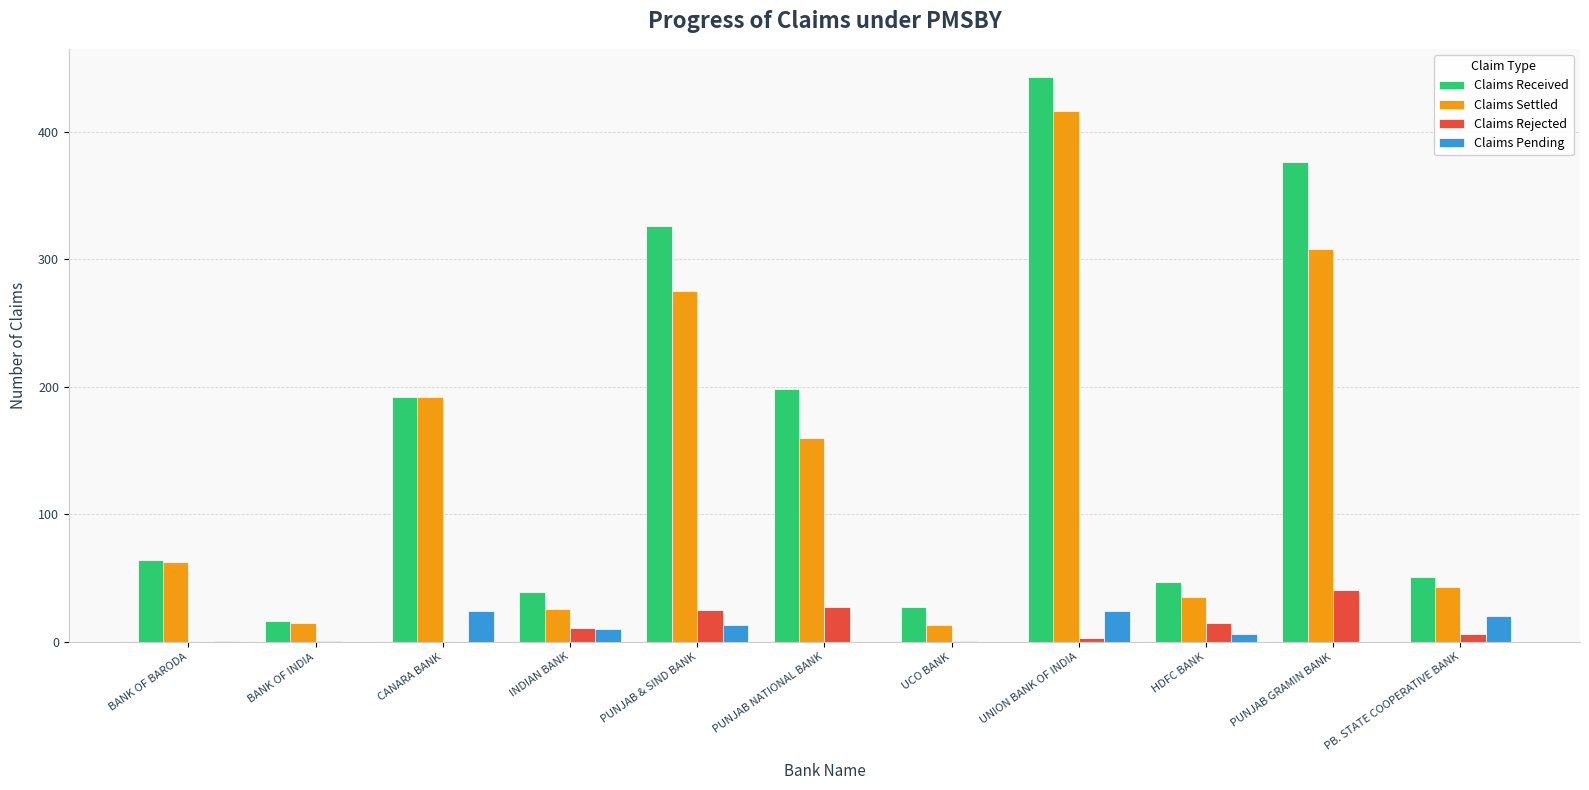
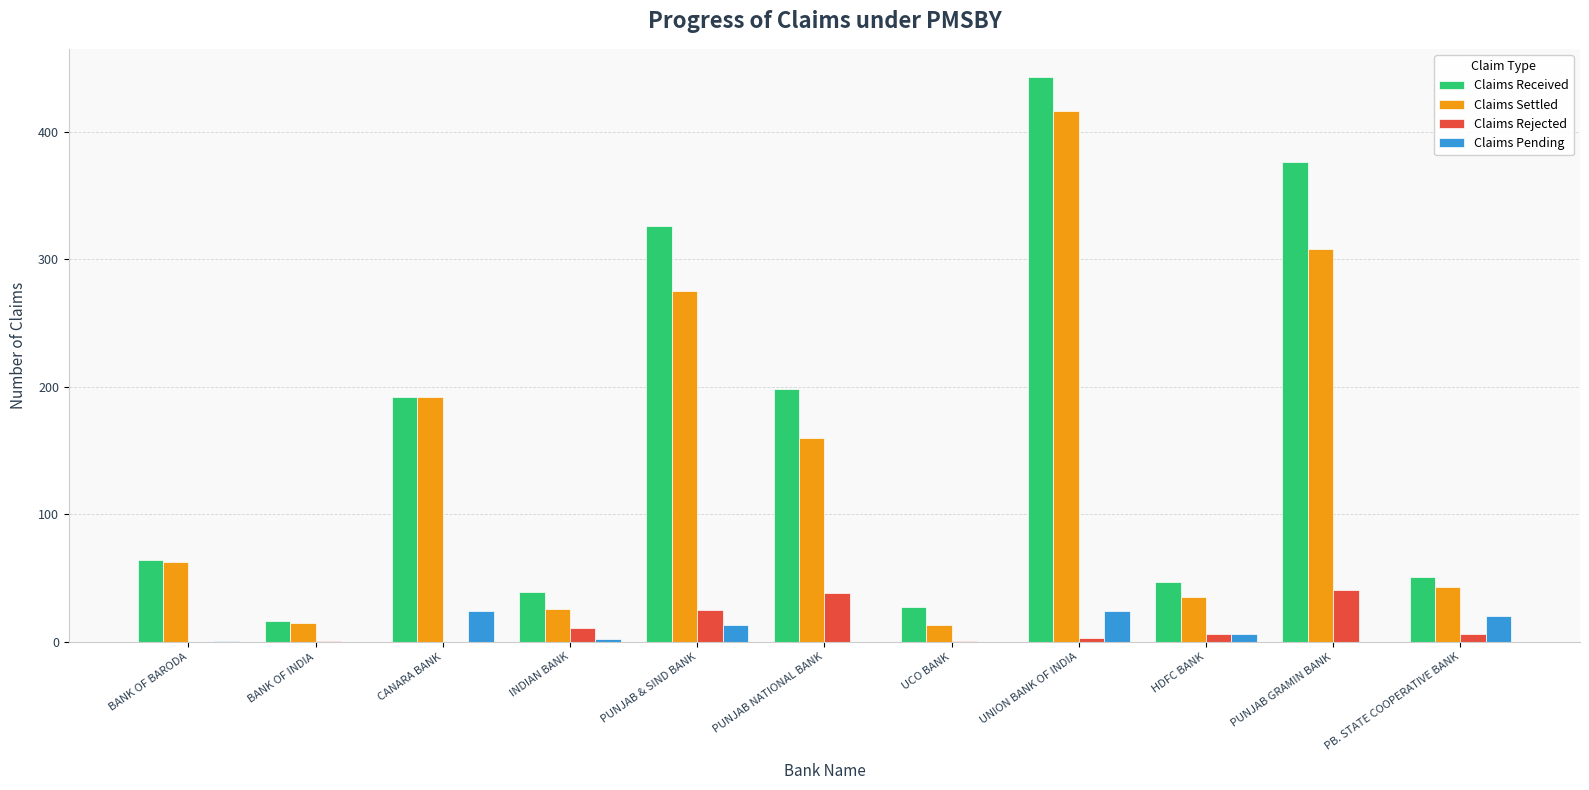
Claims Pending, INDIAN BANK: 10 -> 2
Claims Rejected, PUNJAB NATIONAL BANK: 27 -> 38
Claims Rejected, HDFC BANK: 15 -> 6
